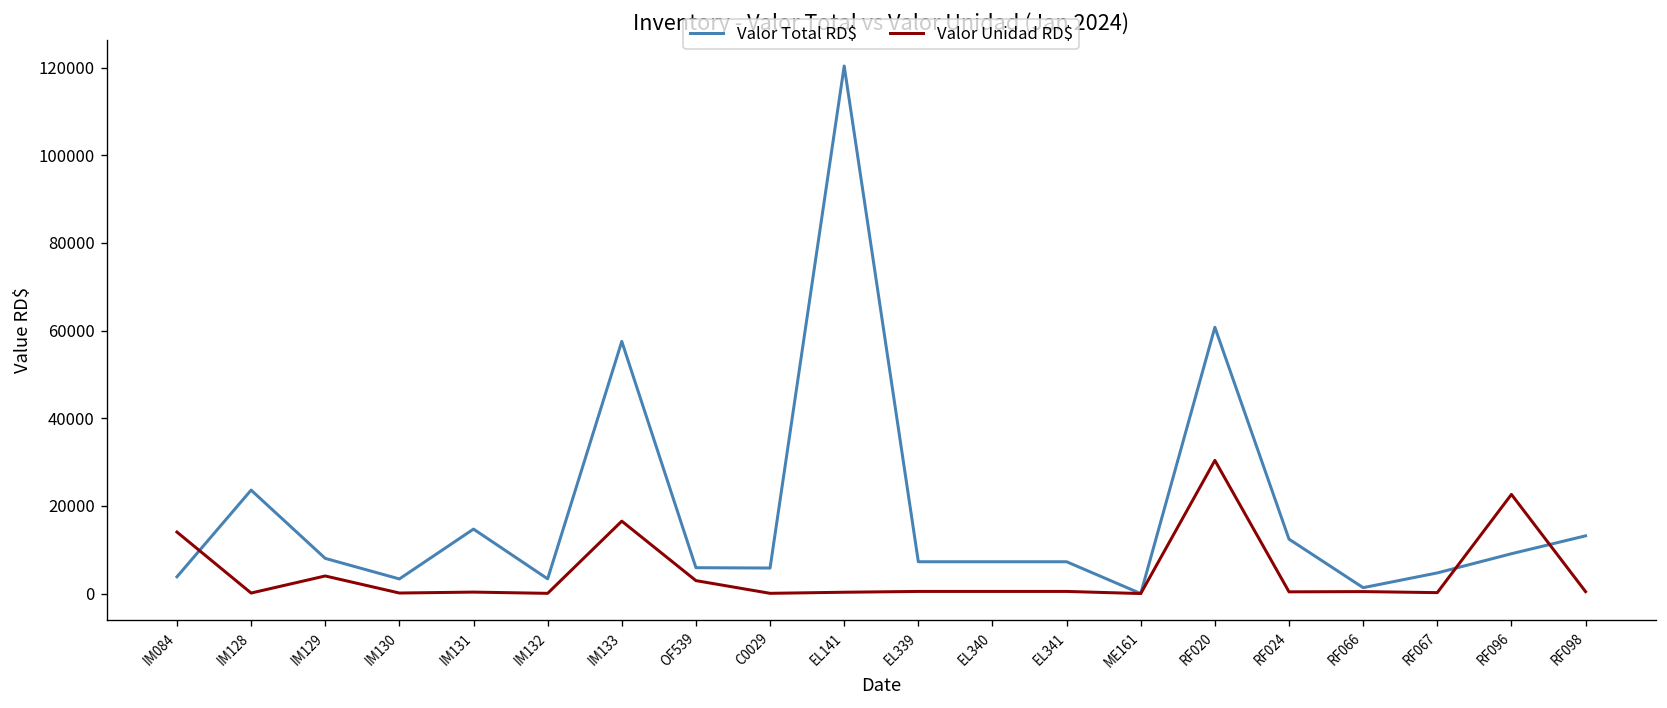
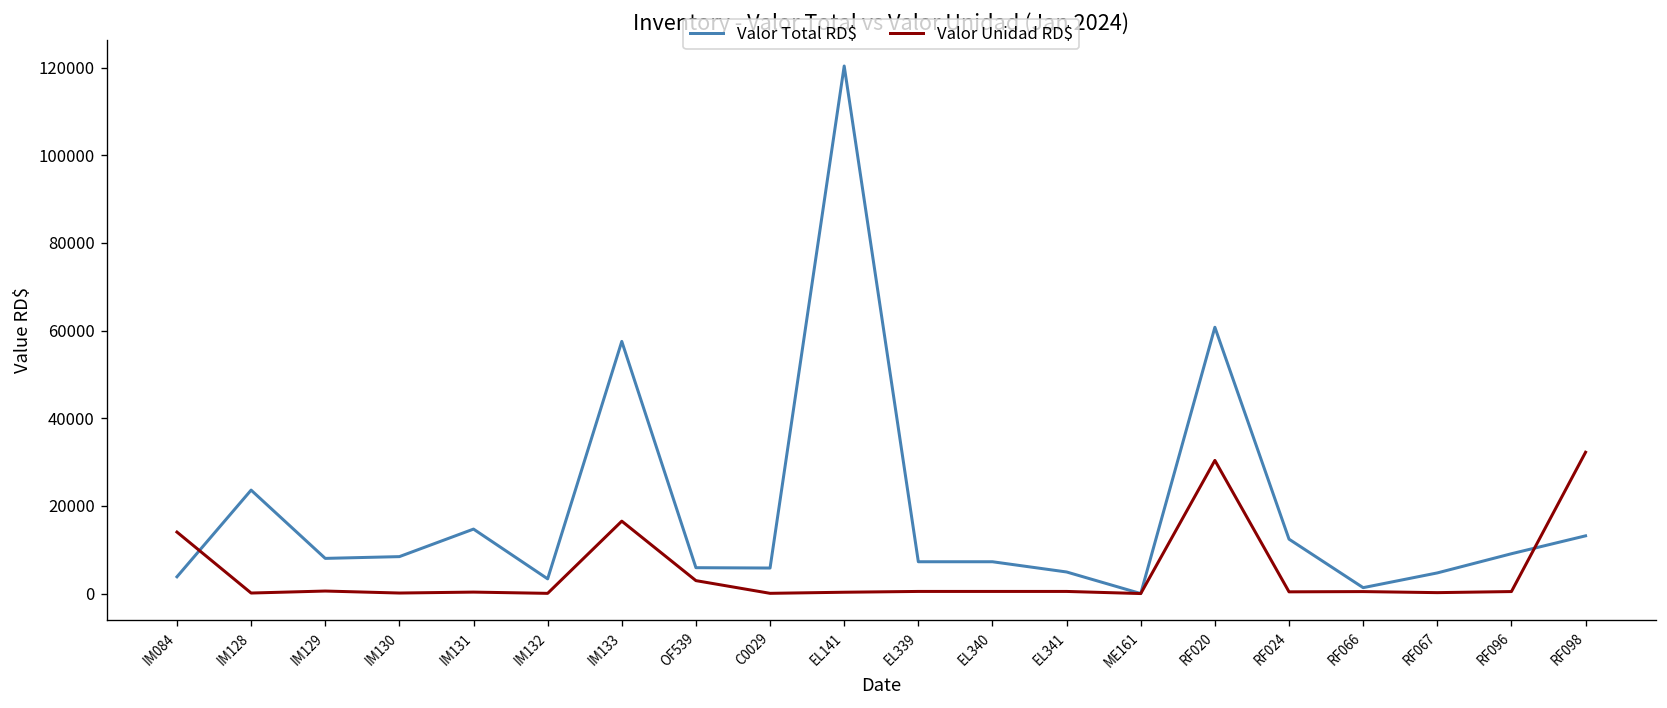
Valor Unidad RD$, IM129: 4000 -> 1000
Valor Total RD$, IM130: 3000 -> 8000
Valor Total RD$, EL341: 7000 -> 5000
Valor Unidad RD$, RF096: 23000 -> 0
Valor Unidad RD$, RF098: 0 -> 32000
